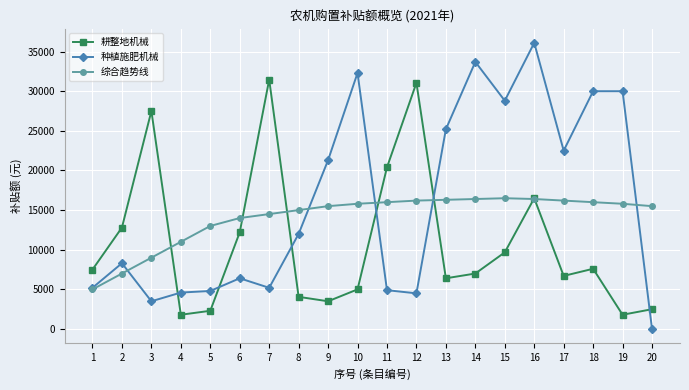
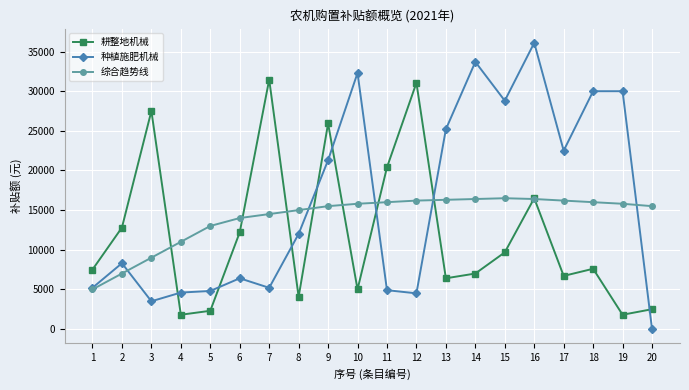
耕整地机械, 9: 4000 -> 26000
